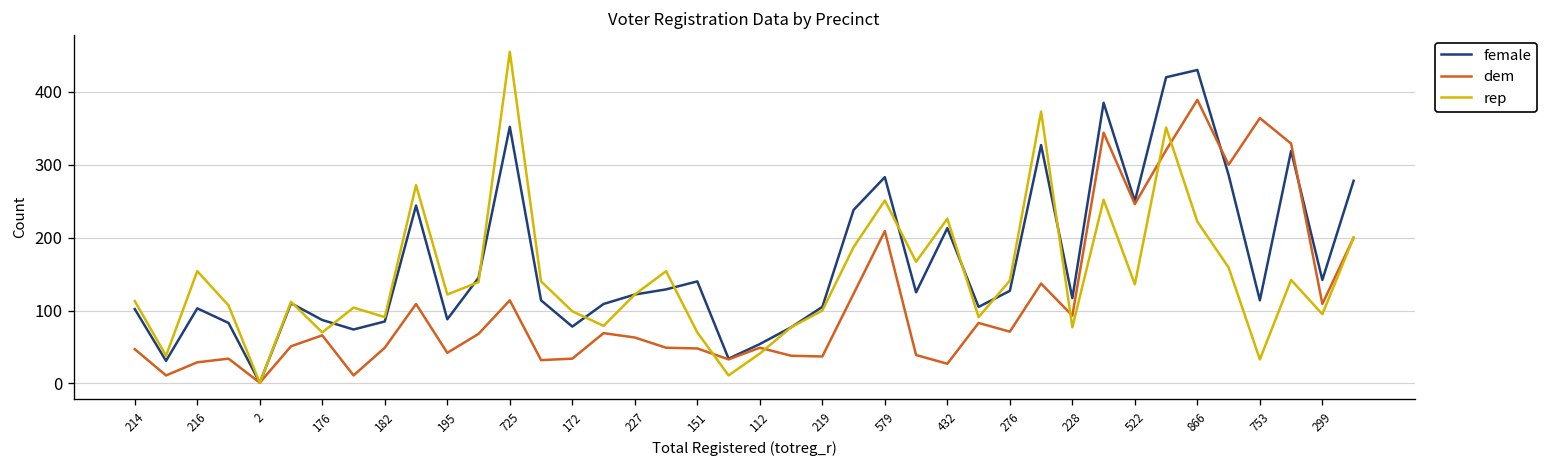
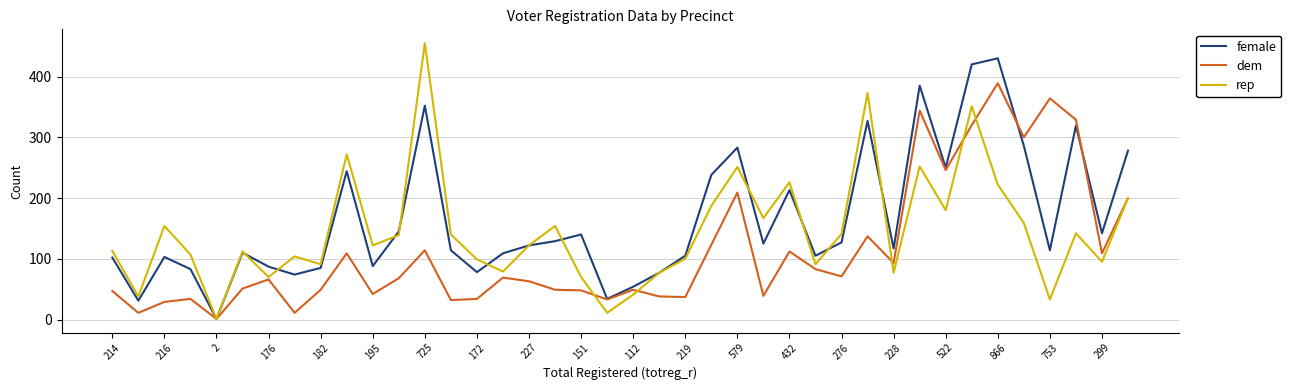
dem, 432: 30 -> 110
rep, 522: 140 -> 180
